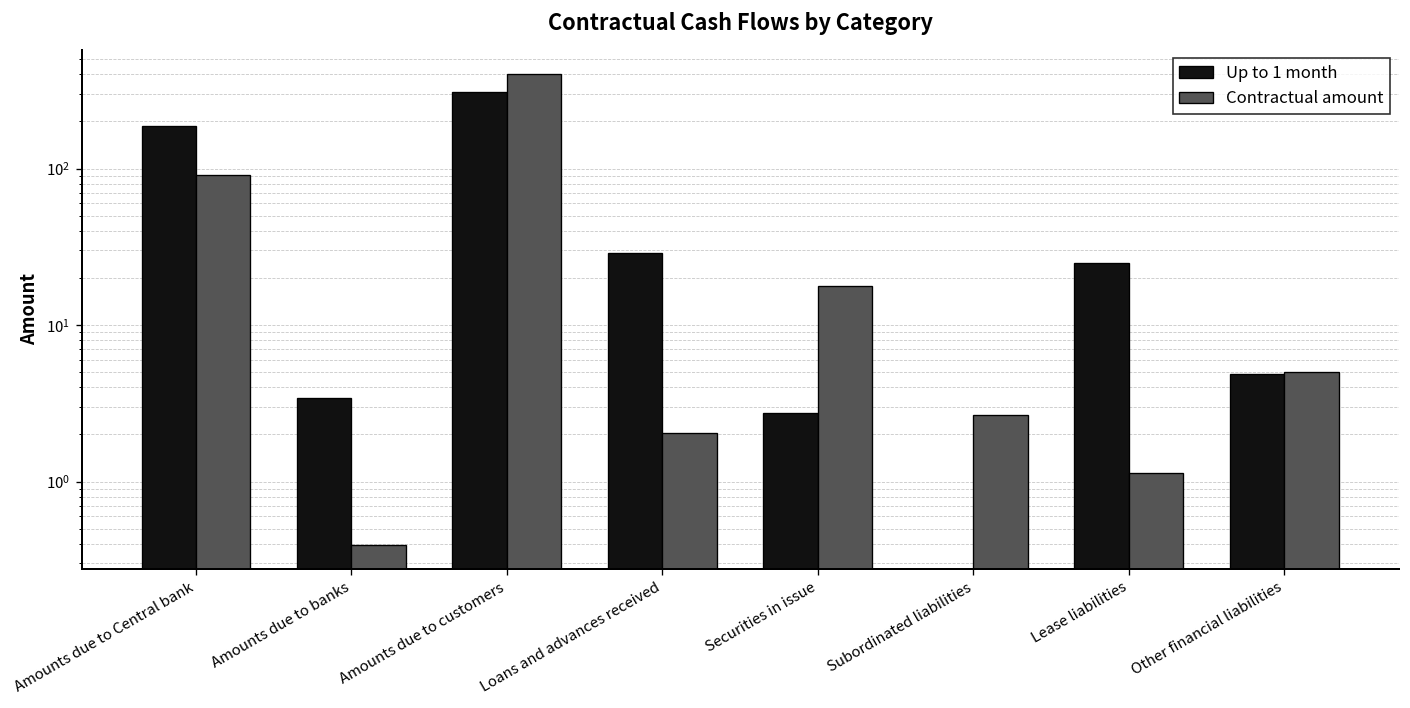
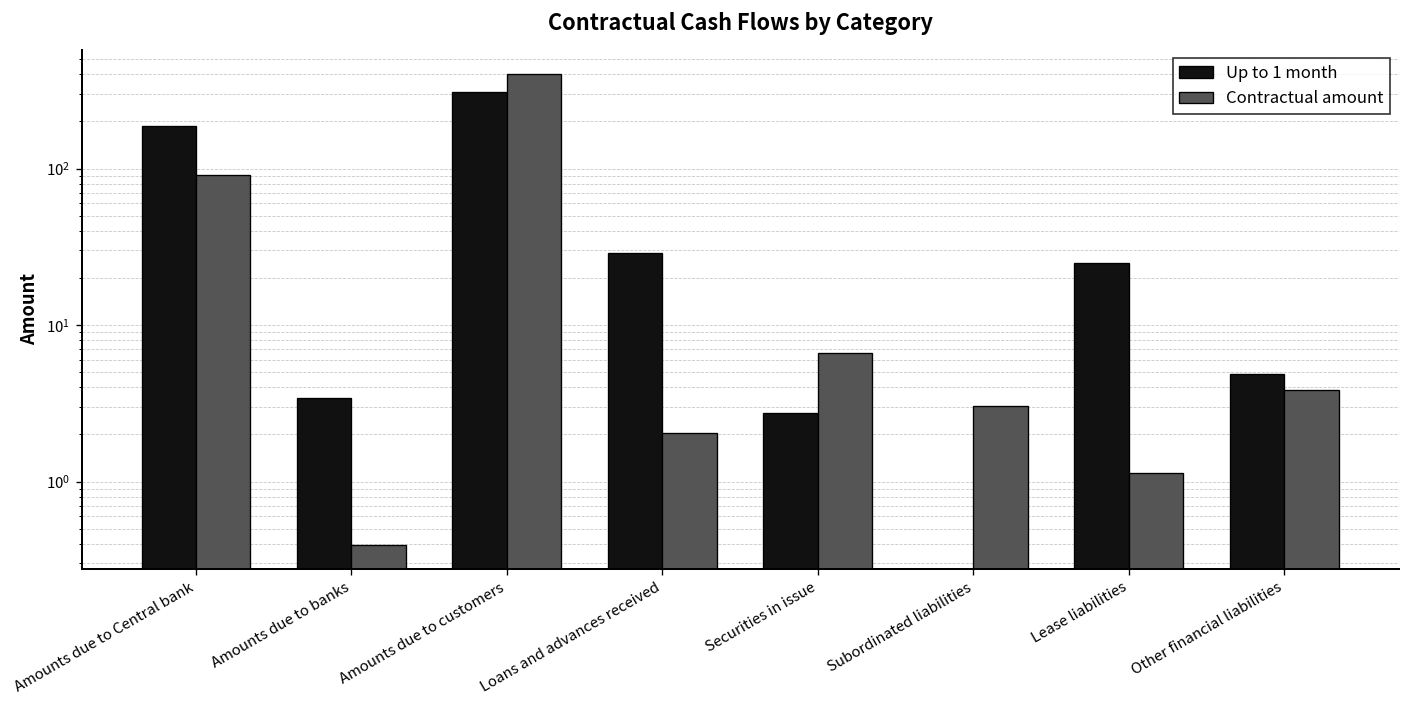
Contractual amount, Securities in issue: 18 -> 7
Contractual amount, Subordinated liabilities: 2.7 -> 3.0
Contractual amount, Other financial liabilities: 5.0 -> 3.8
